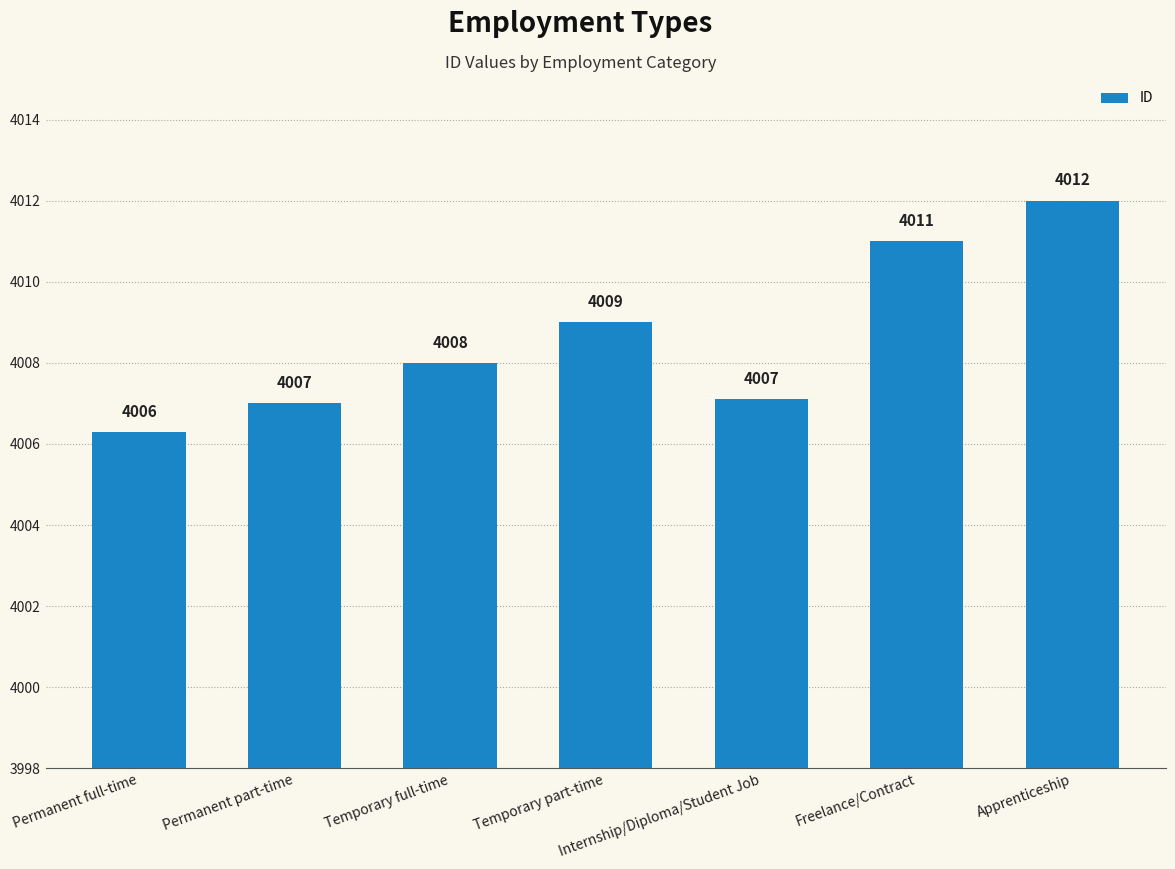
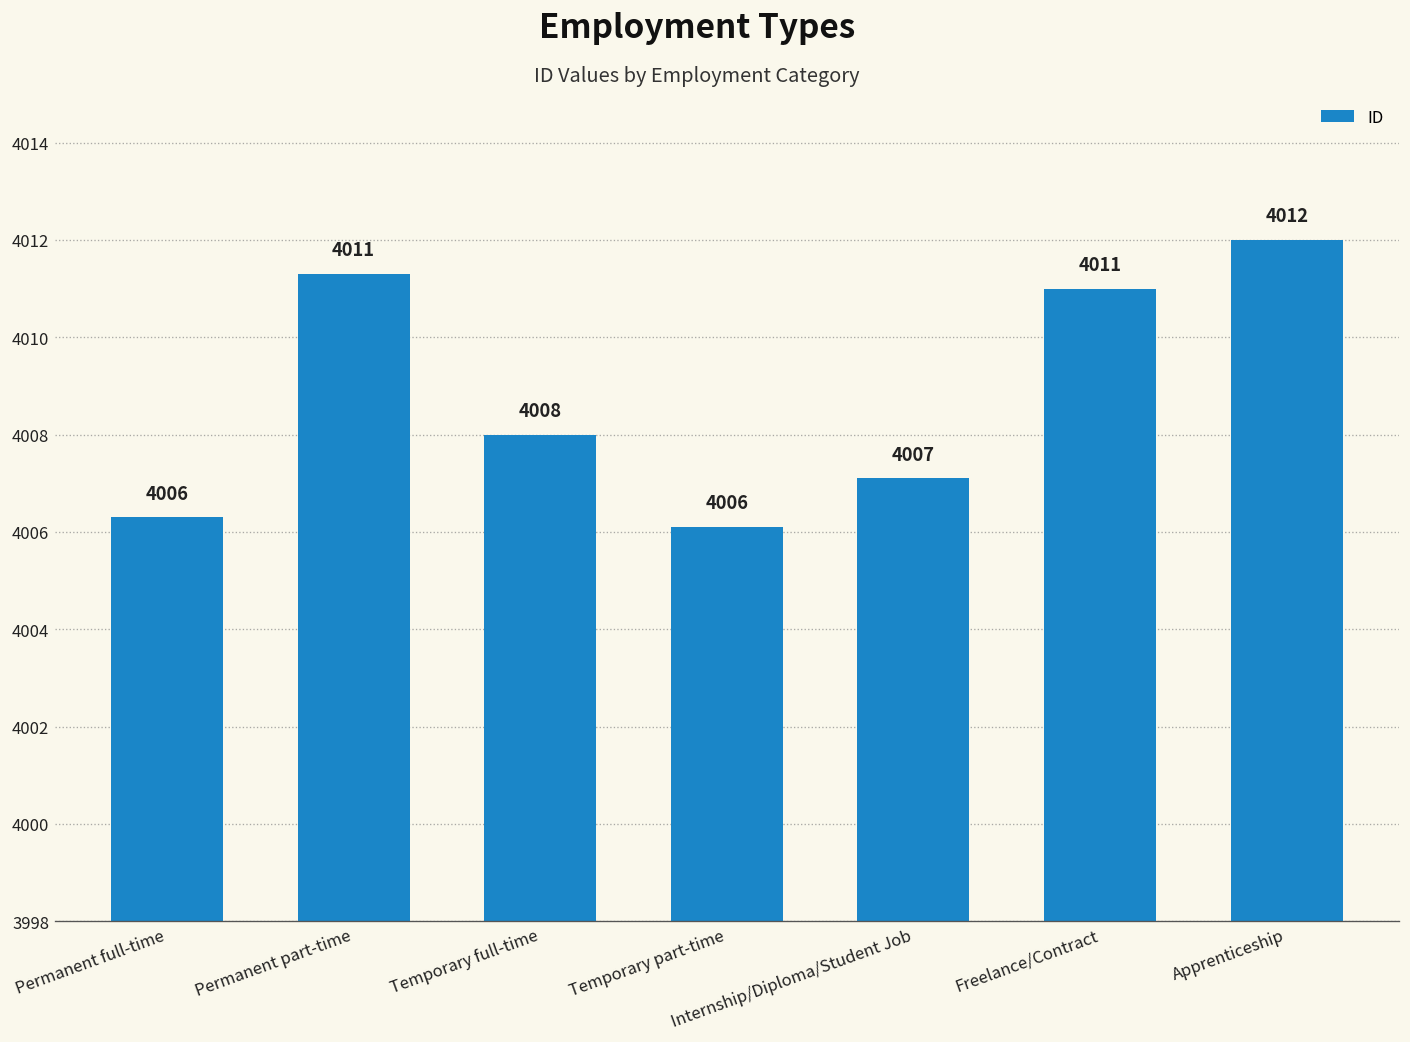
Permanent part-time: 4007 -> 4011
Temporary part-time: 4009 -> 4006
